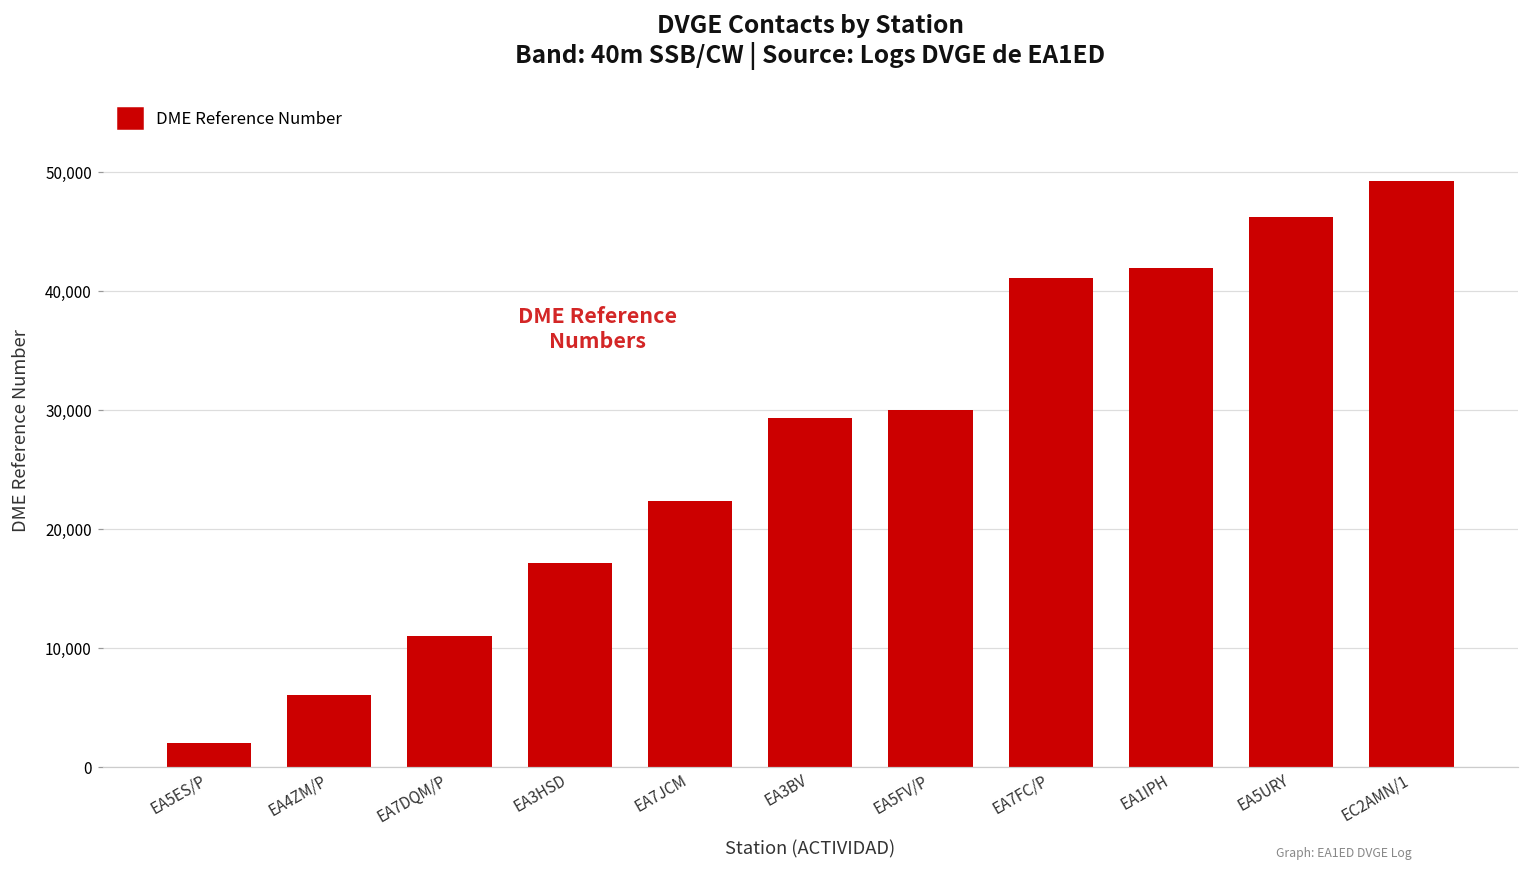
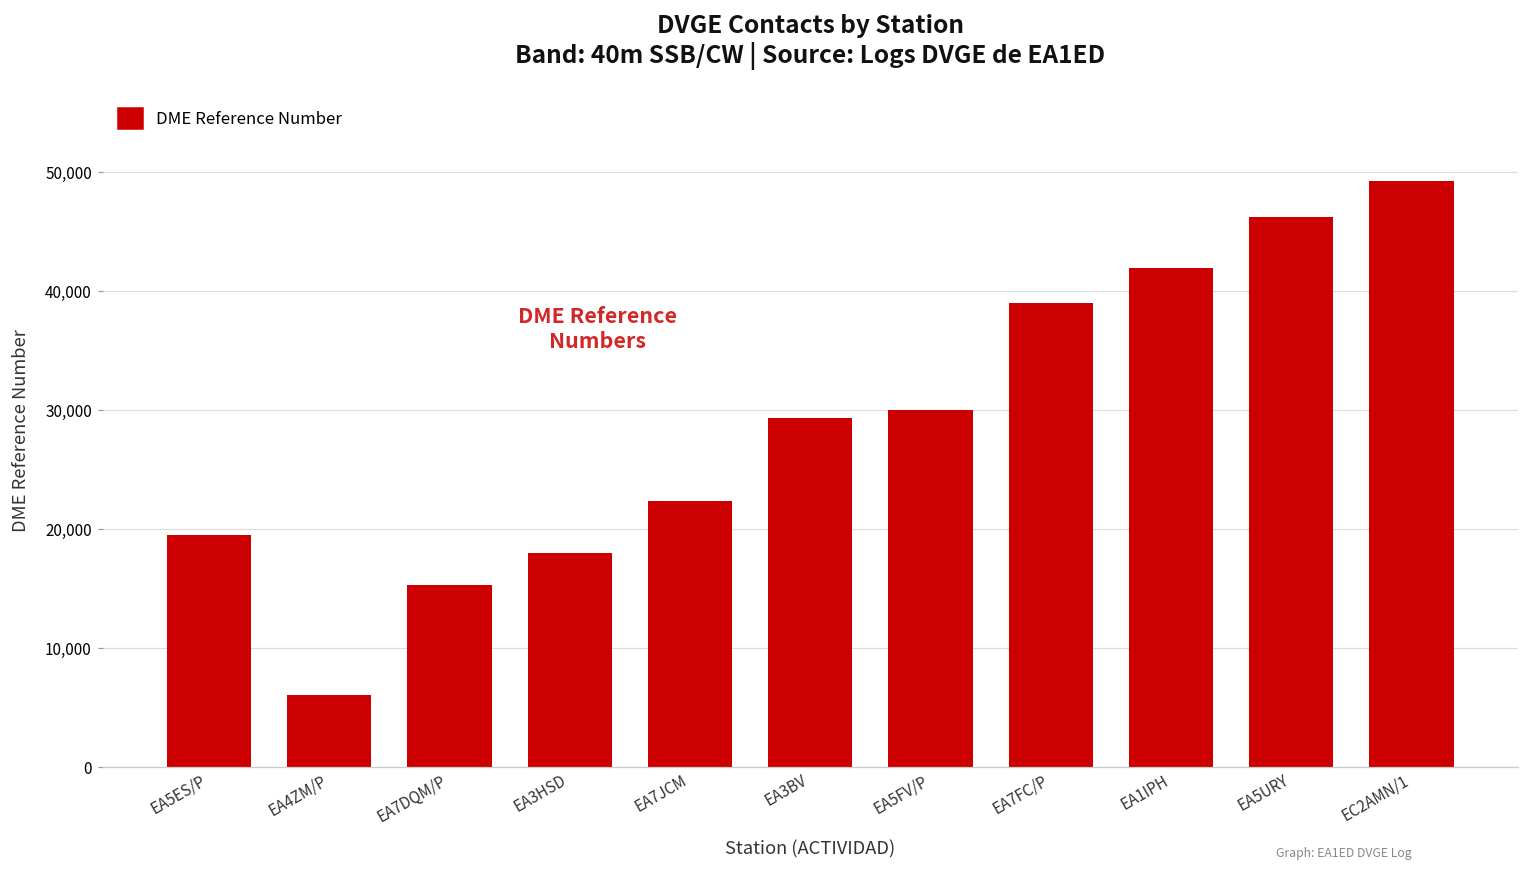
EA5ES/P: 2,000 -> 19,500
EA7DQM/P: 11,000 -> 15,300
EA3HSD: 17,100 -> 18,000
EA7FC/P: 41,100 -> 39,000
